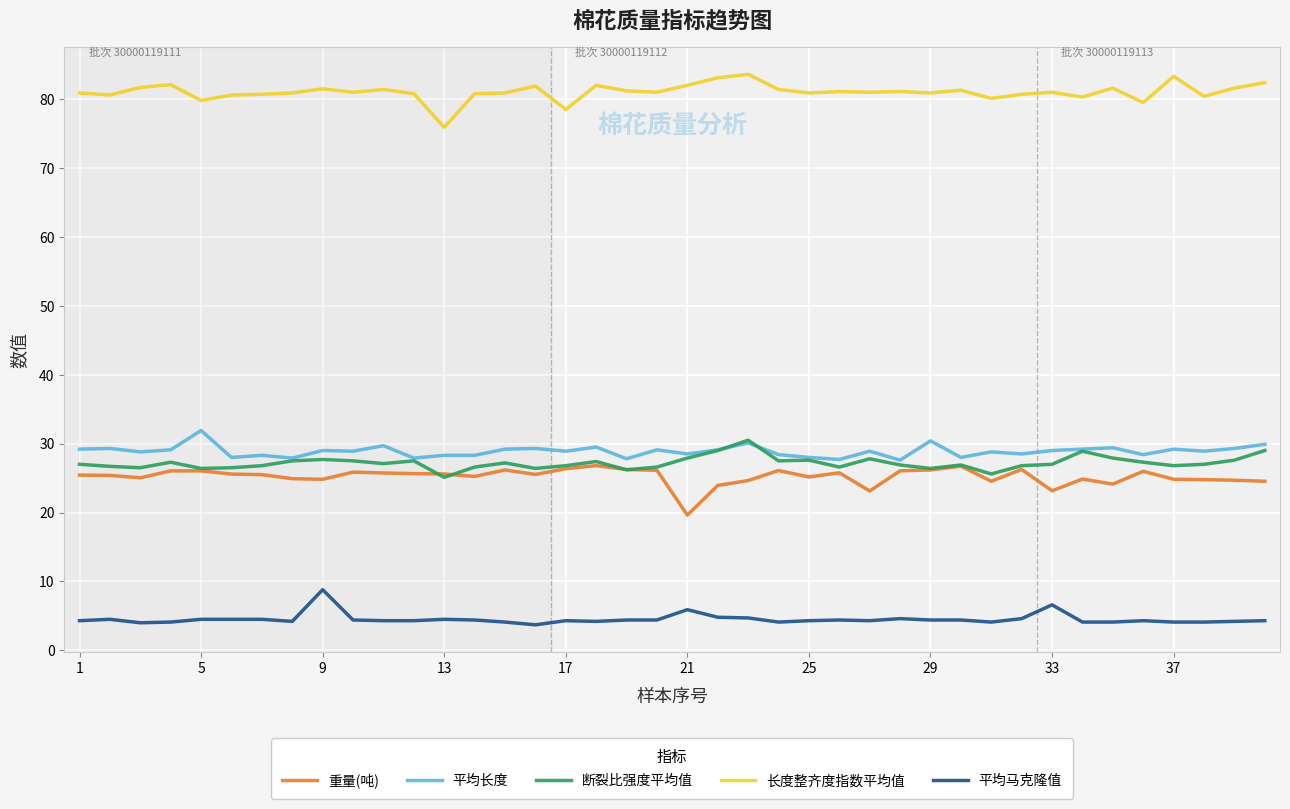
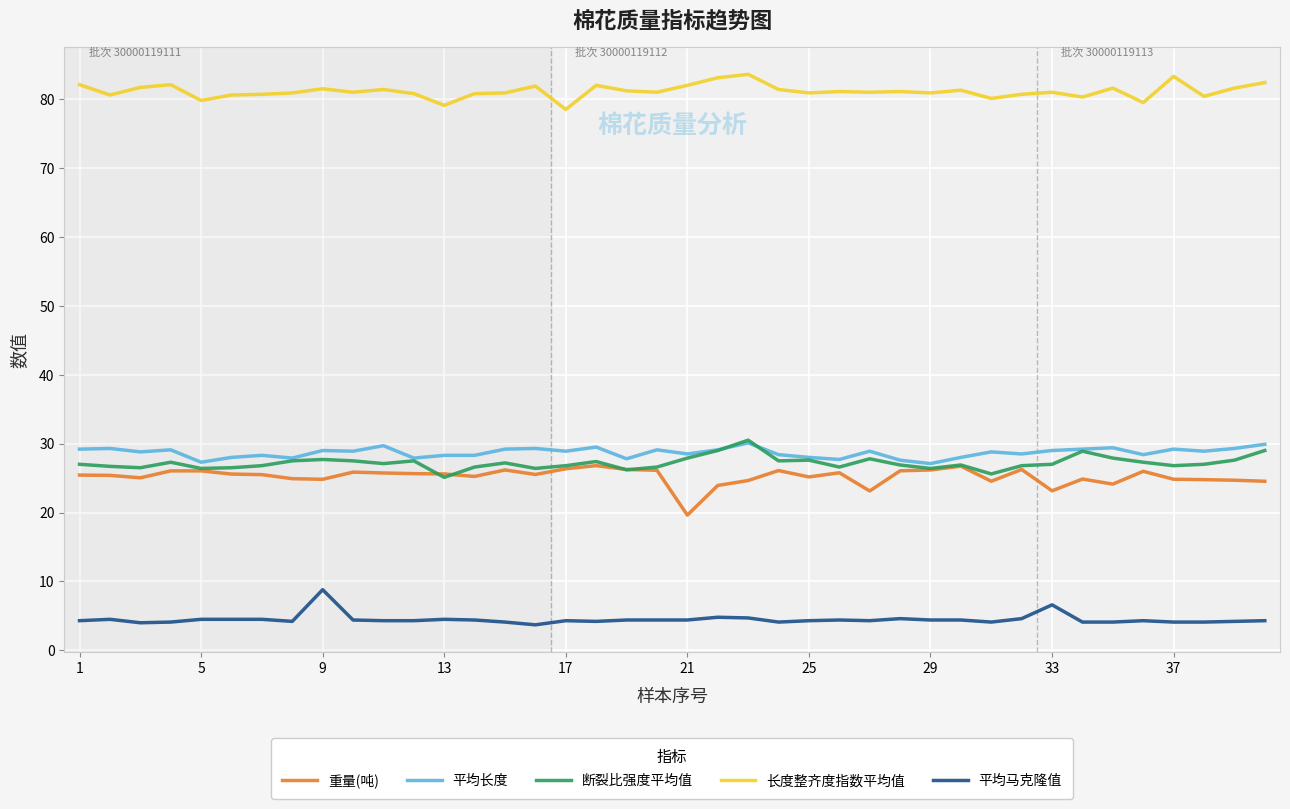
长度整齐度指数平均值, 1: 81 -> 82
平均长度, 5: 32 -> 27
长度整齐度指数平均值, 13: 76 -> 79
平均马克隆值, 21: 6 -> 4
平均长度, 29: 30 -> 27
